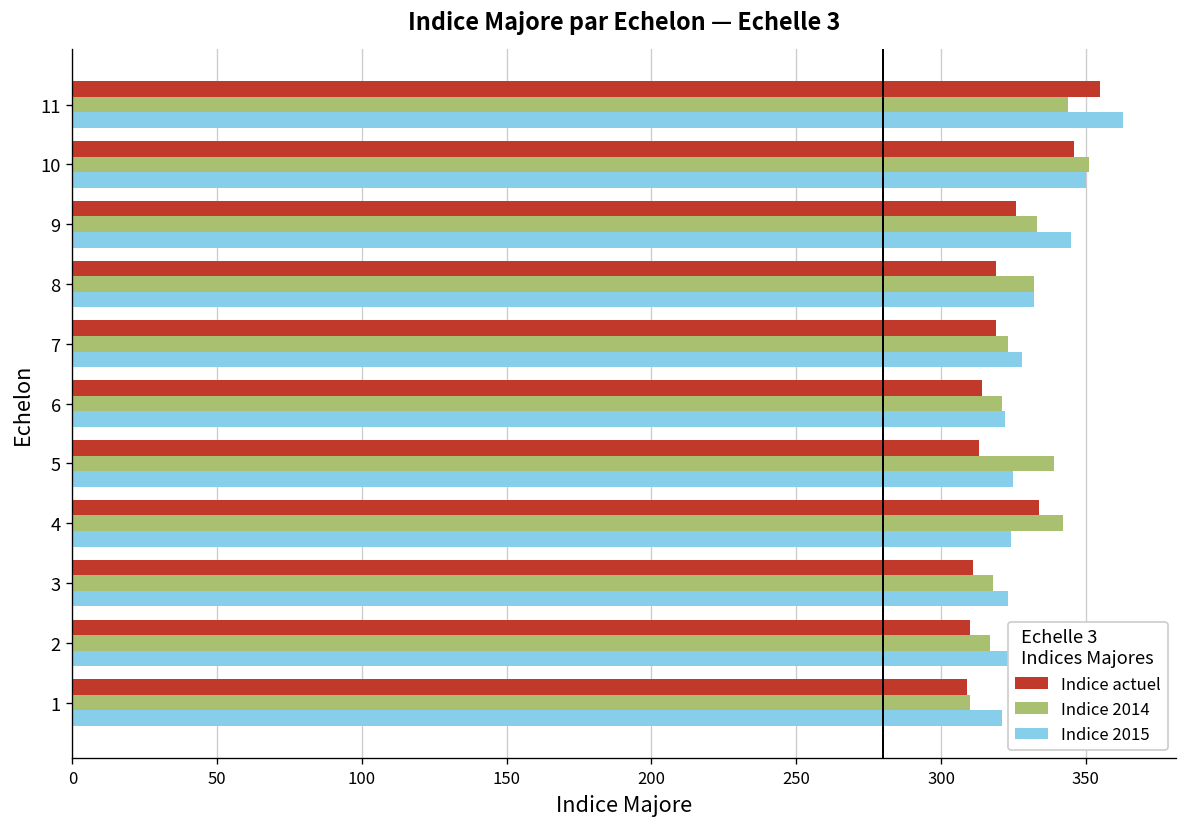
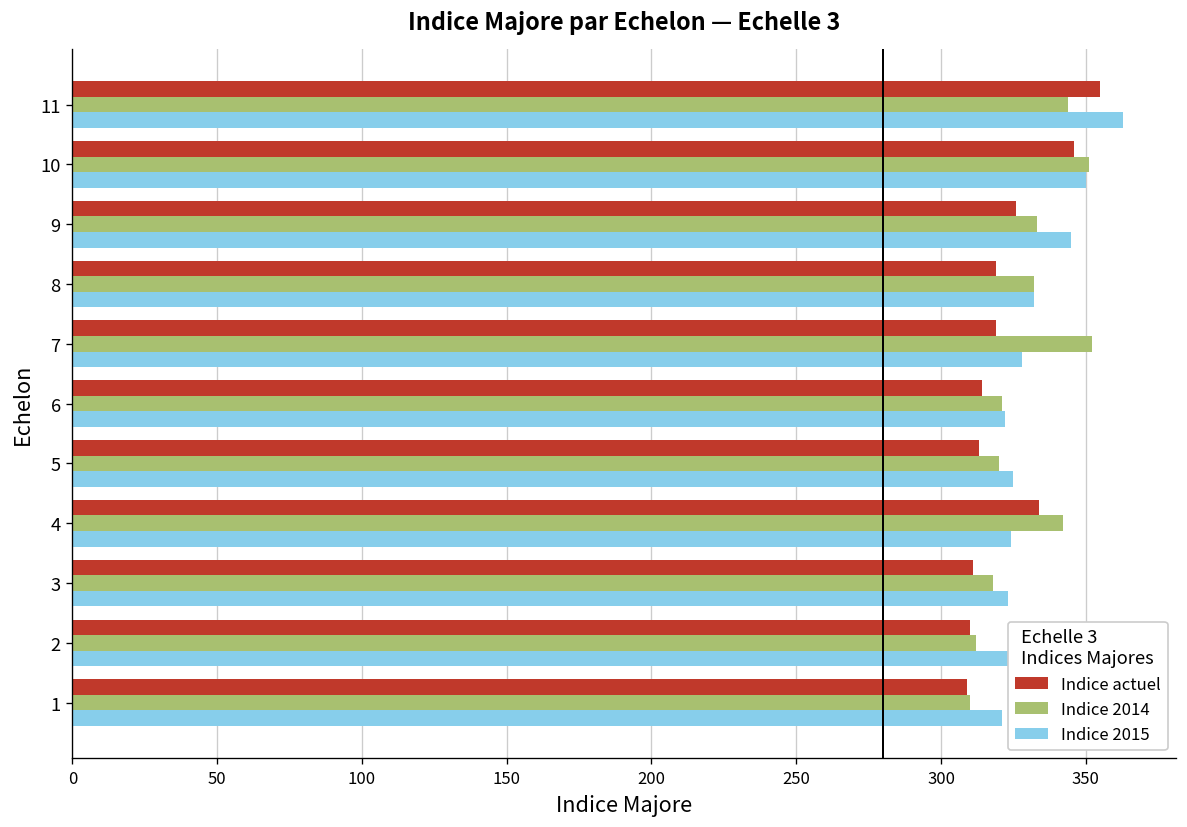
Indice 2014, 7: 323 -> 352
Indice 2014, 5: 339 -> 320
Indice 2014, 2: 317 -> 312
